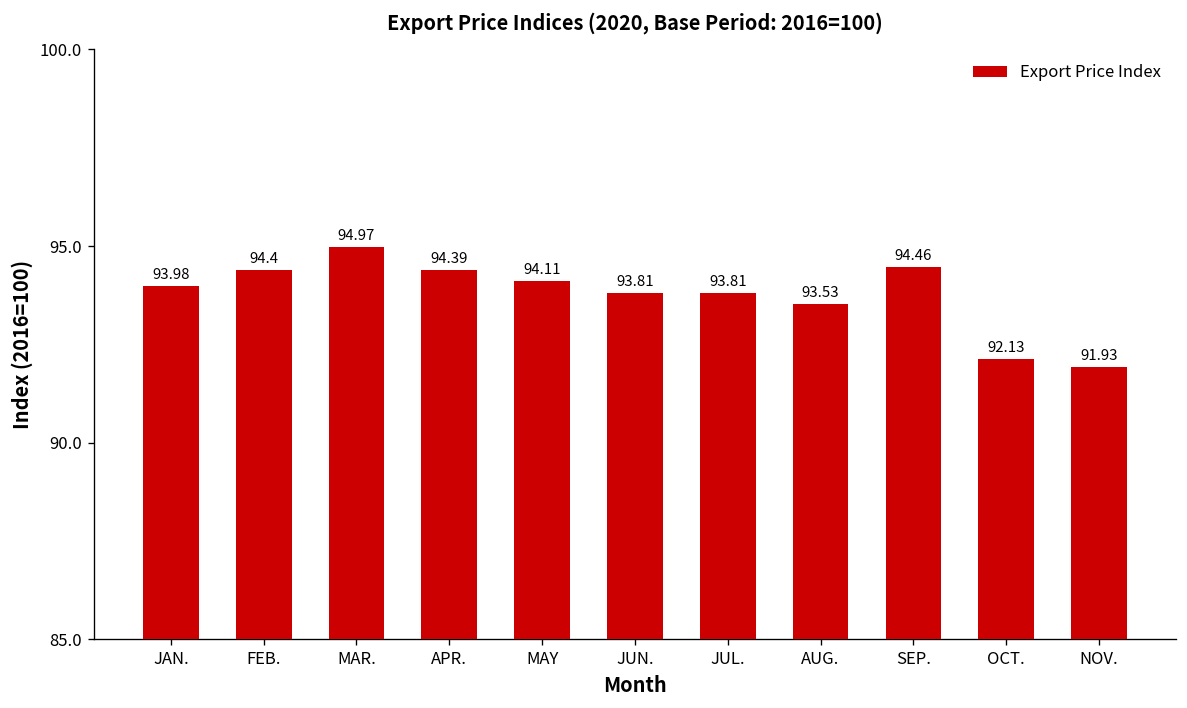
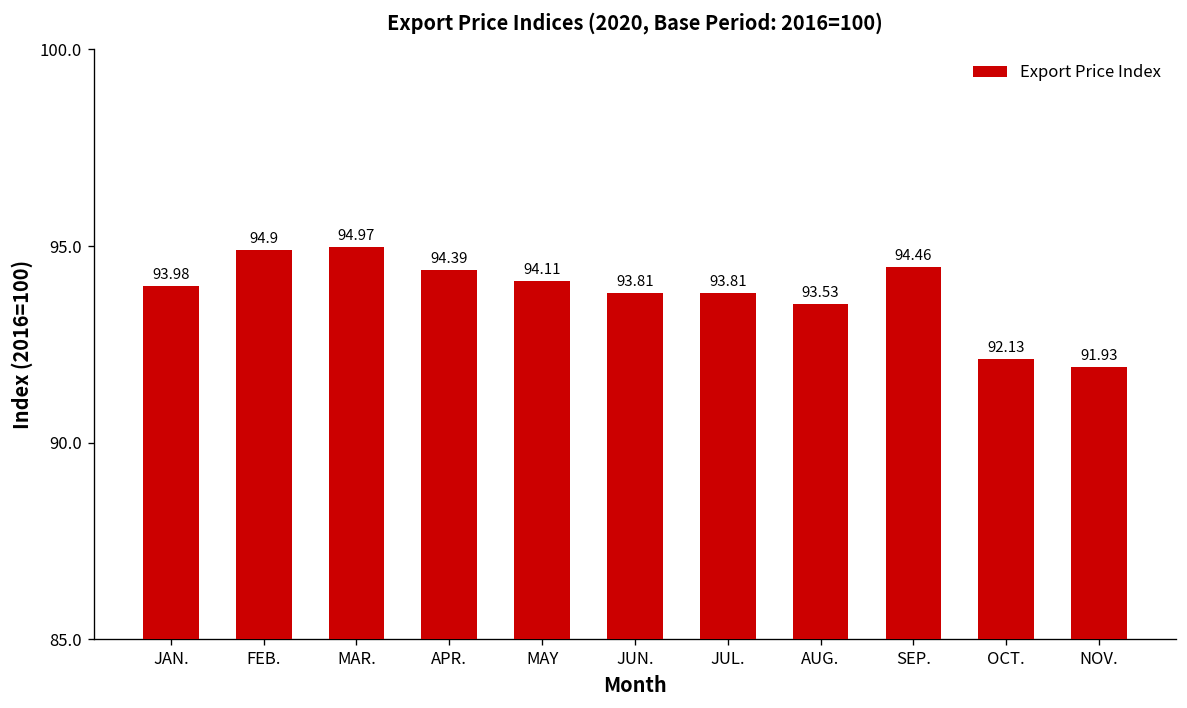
FEB.: 94.4 -> 94.9
